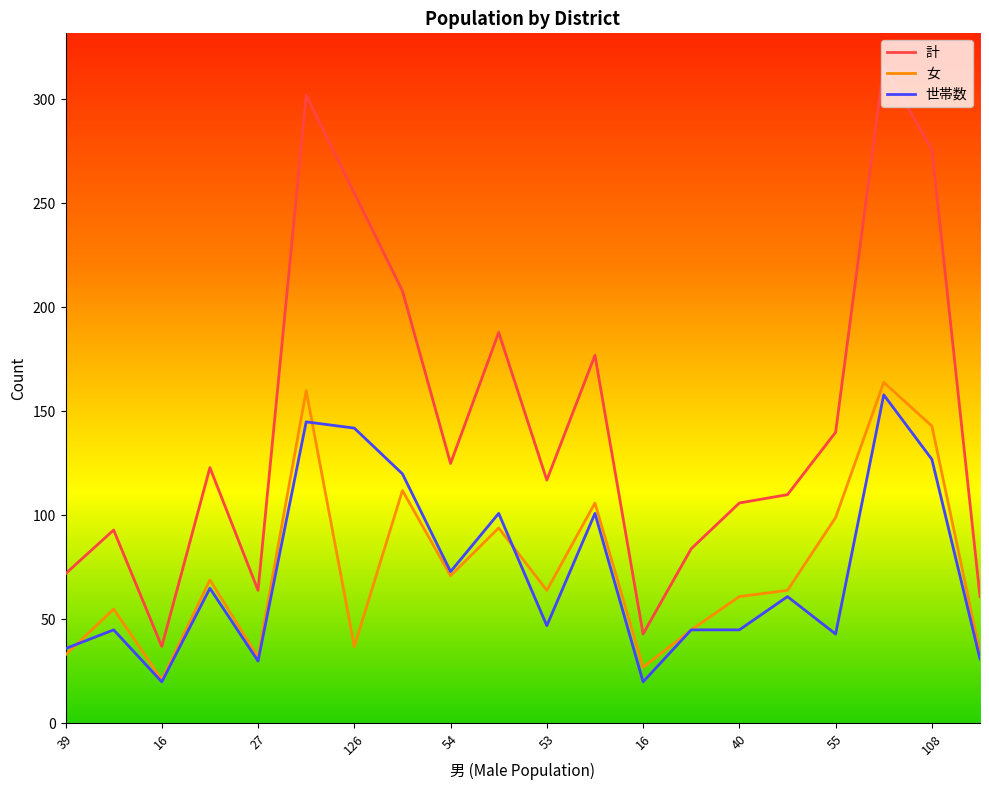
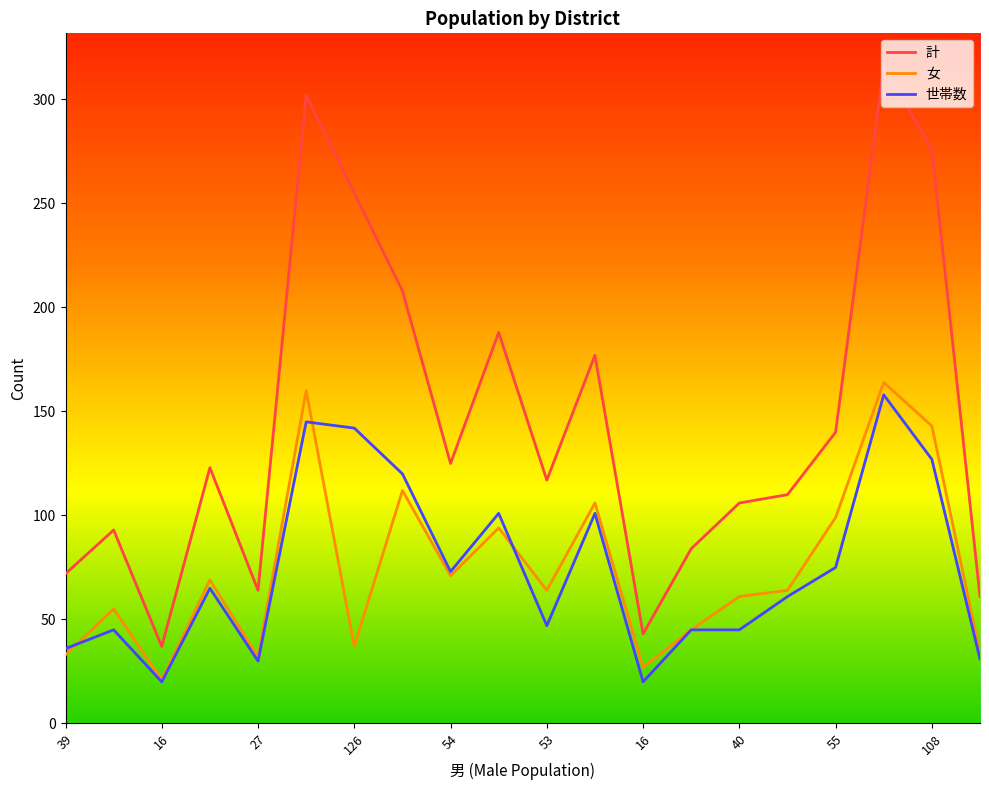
世帯数, 55: 43 -> 75
